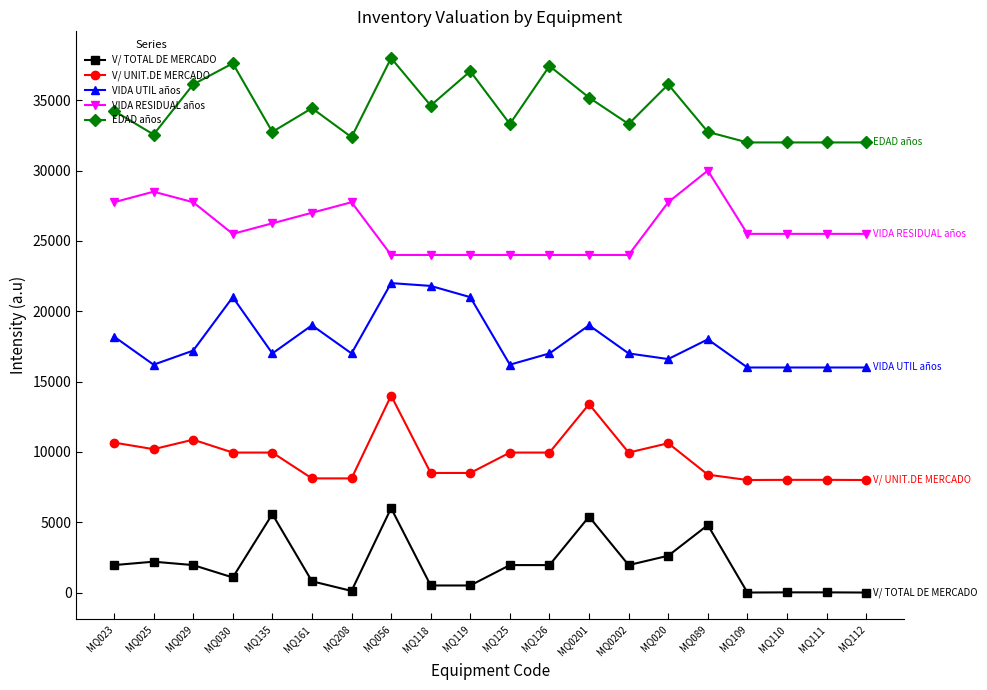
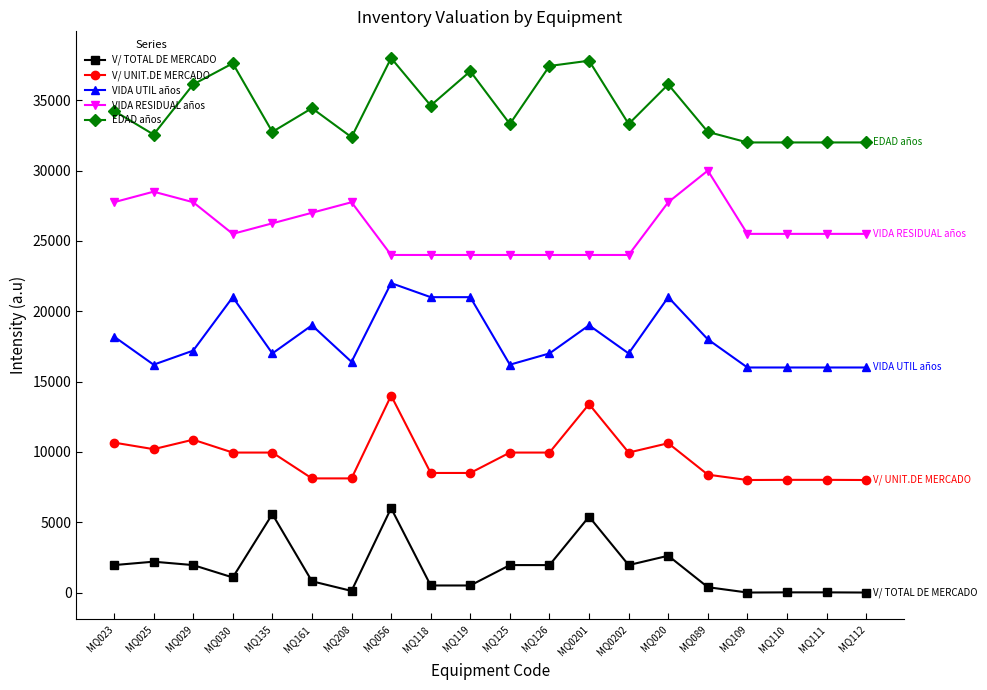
VIDA UTIL años, MQ208: 17000 -> 16400
VIDA UTIL años, MQ118: 21800 -> 21000
EDAD años, MQ0201: 35200 -> 37800
VIDA UTIL años, MQ020: 16600 -> 21000
V/ TOTAL DE MERCADO, MQ089: 4800 -> 400
